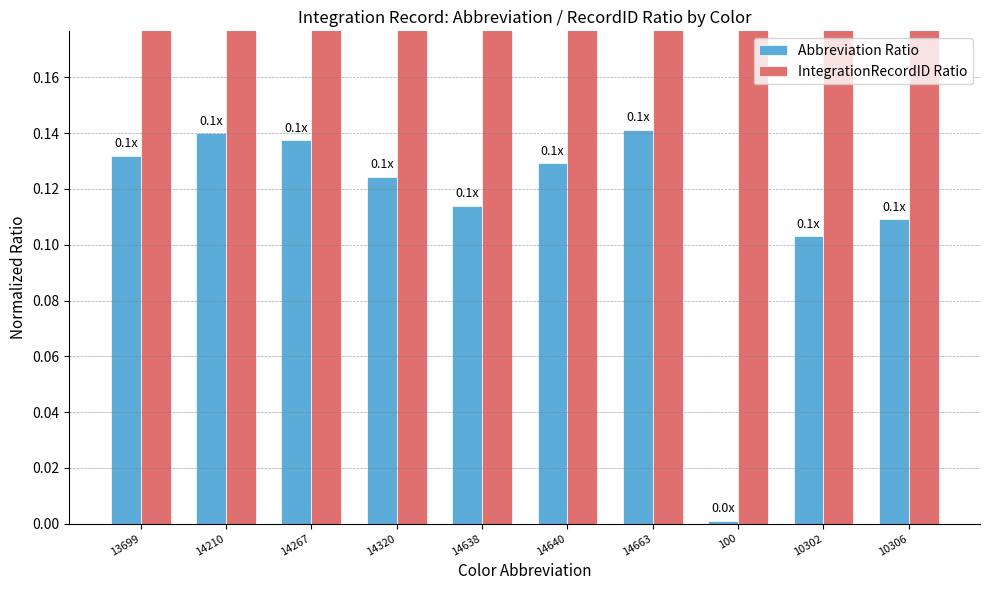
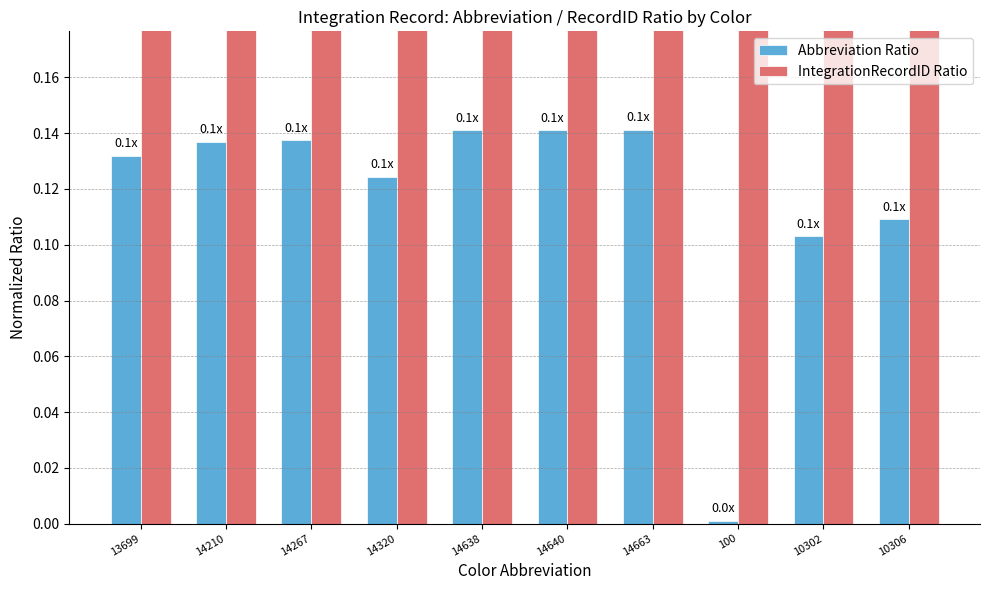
Abbreviation Ratio, 14210: 0.140 -> 0.137
Abbreviation Ratio, 14638: 0.114 -> 0.141
Abbreviation Ratio, 14640: 0.129 -> 0.141
